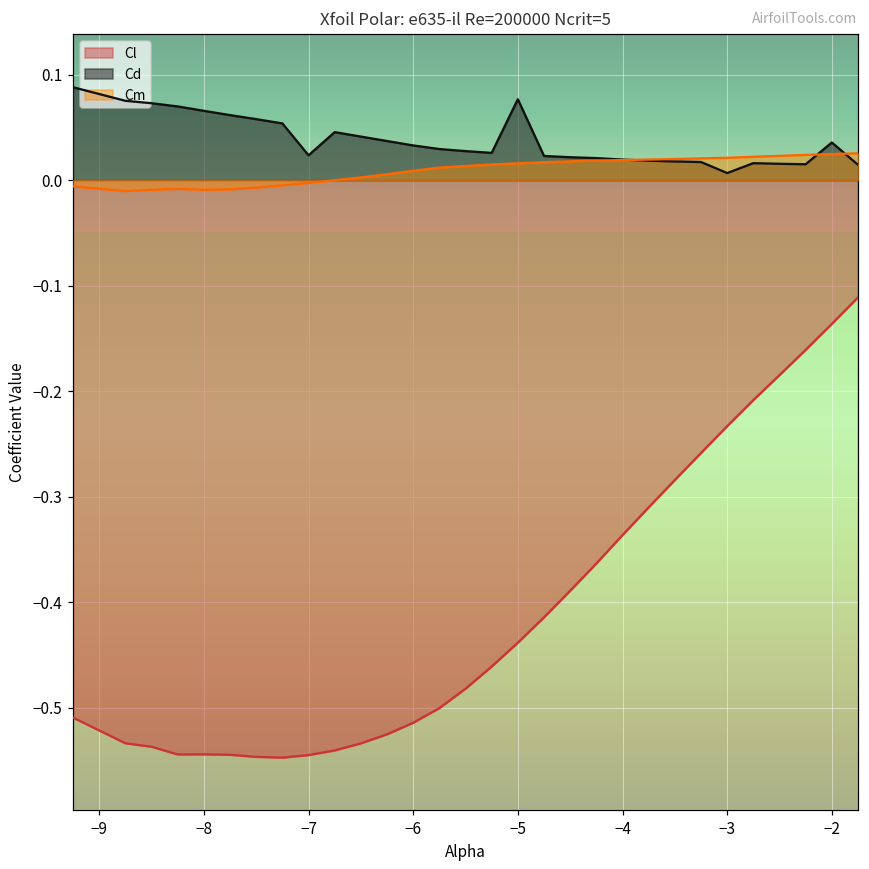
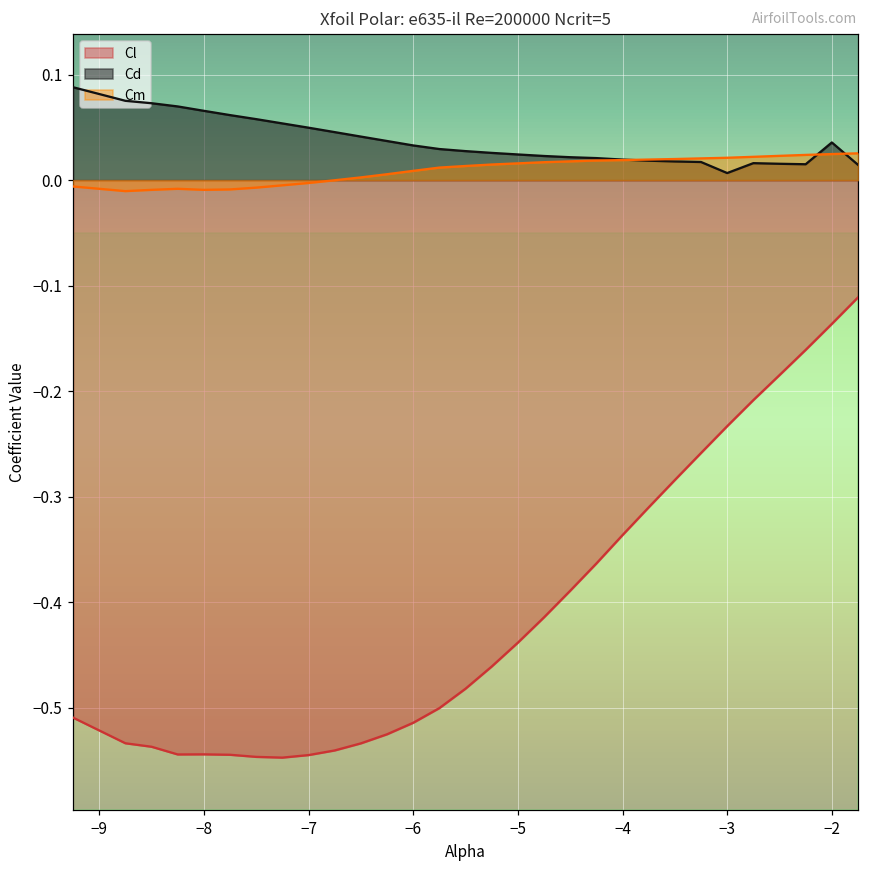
Cd, −7: 0.02 -> 0.05
Cd, −5: 0.08 -> 0.02
